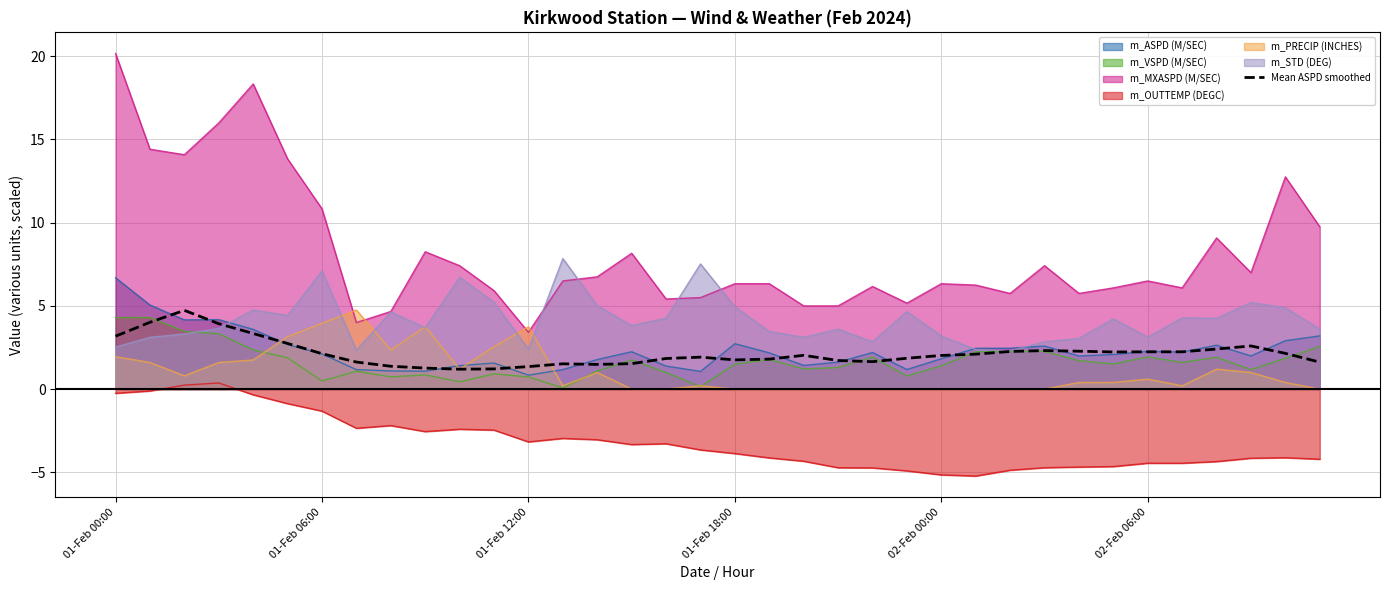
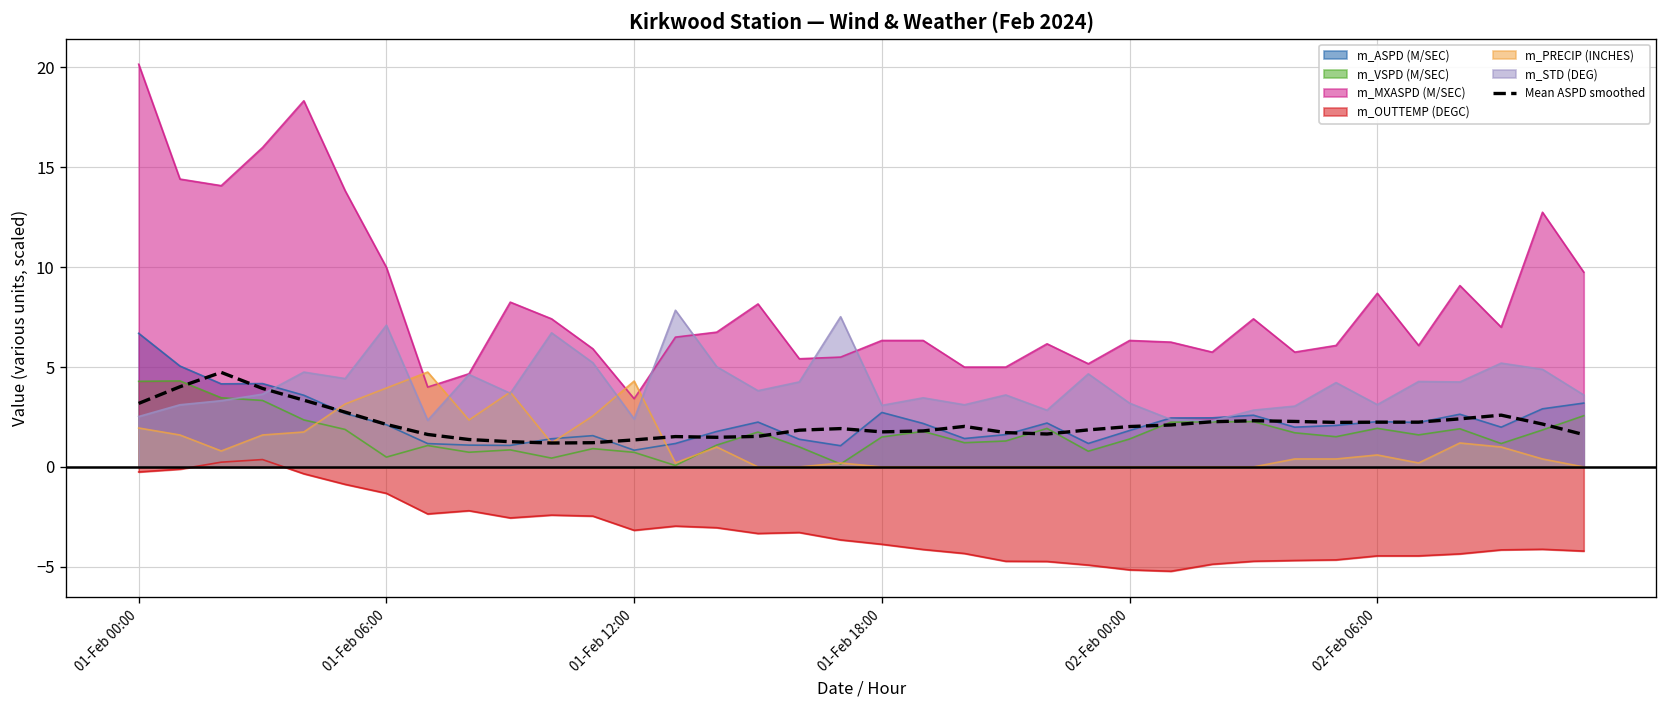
m_MXASPD (M/SEC), 01-Feb 06:00: 10.8 -> 10.0
m_PRECIP (INCHES), 01-Feb 12:00: 3.8 -> 4.3
m_STD (DEG), 01-Feb 18:00: 4.9 -> 3.1
m_MXASPD (M/SEC), 02-Feb 06:00: 6.5 -> 8.7
